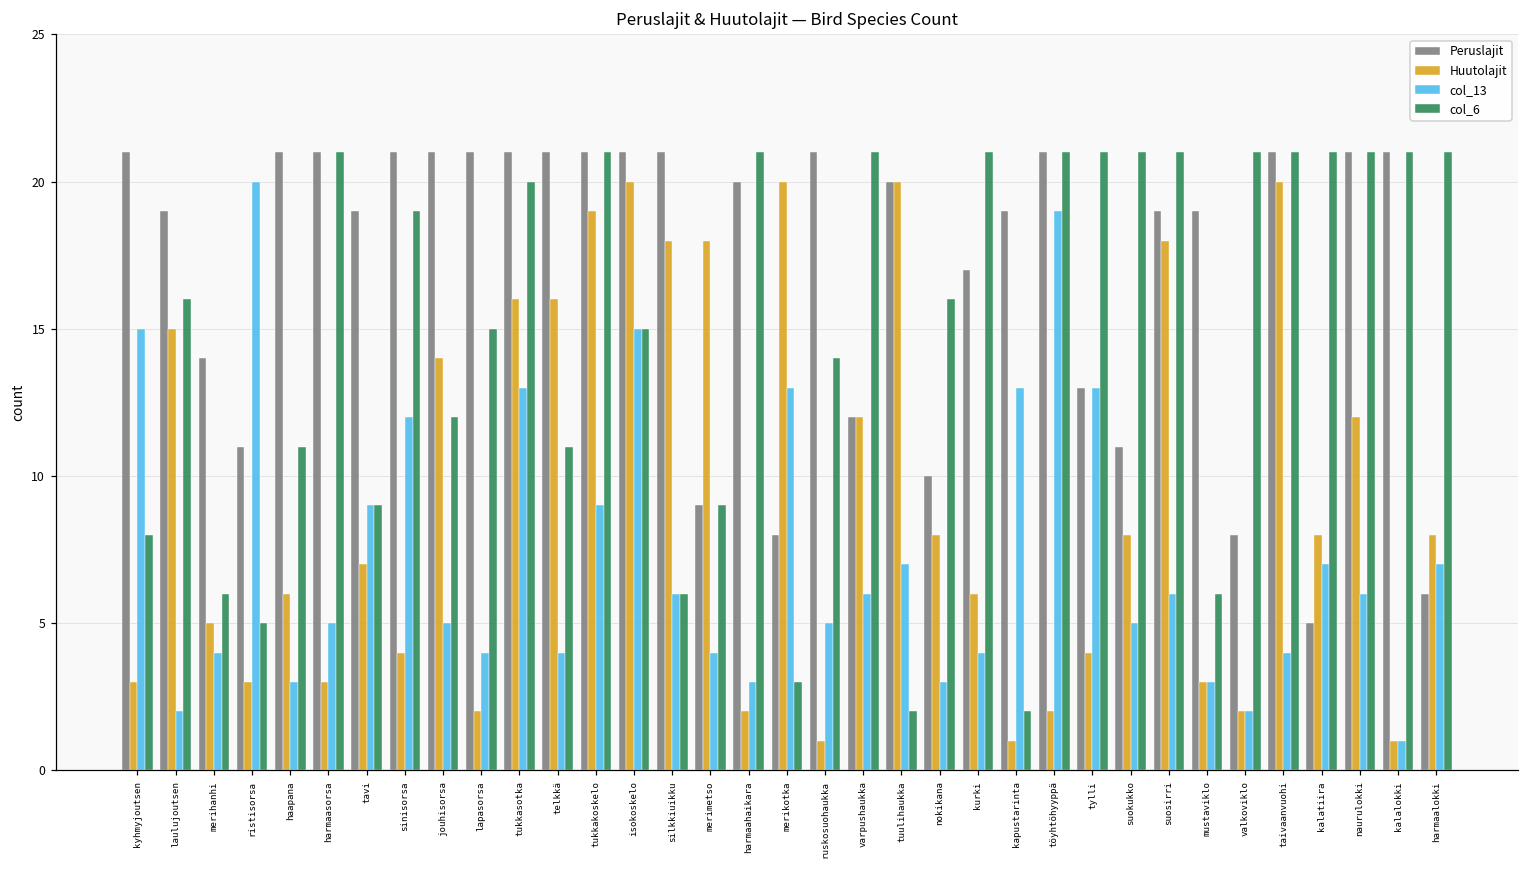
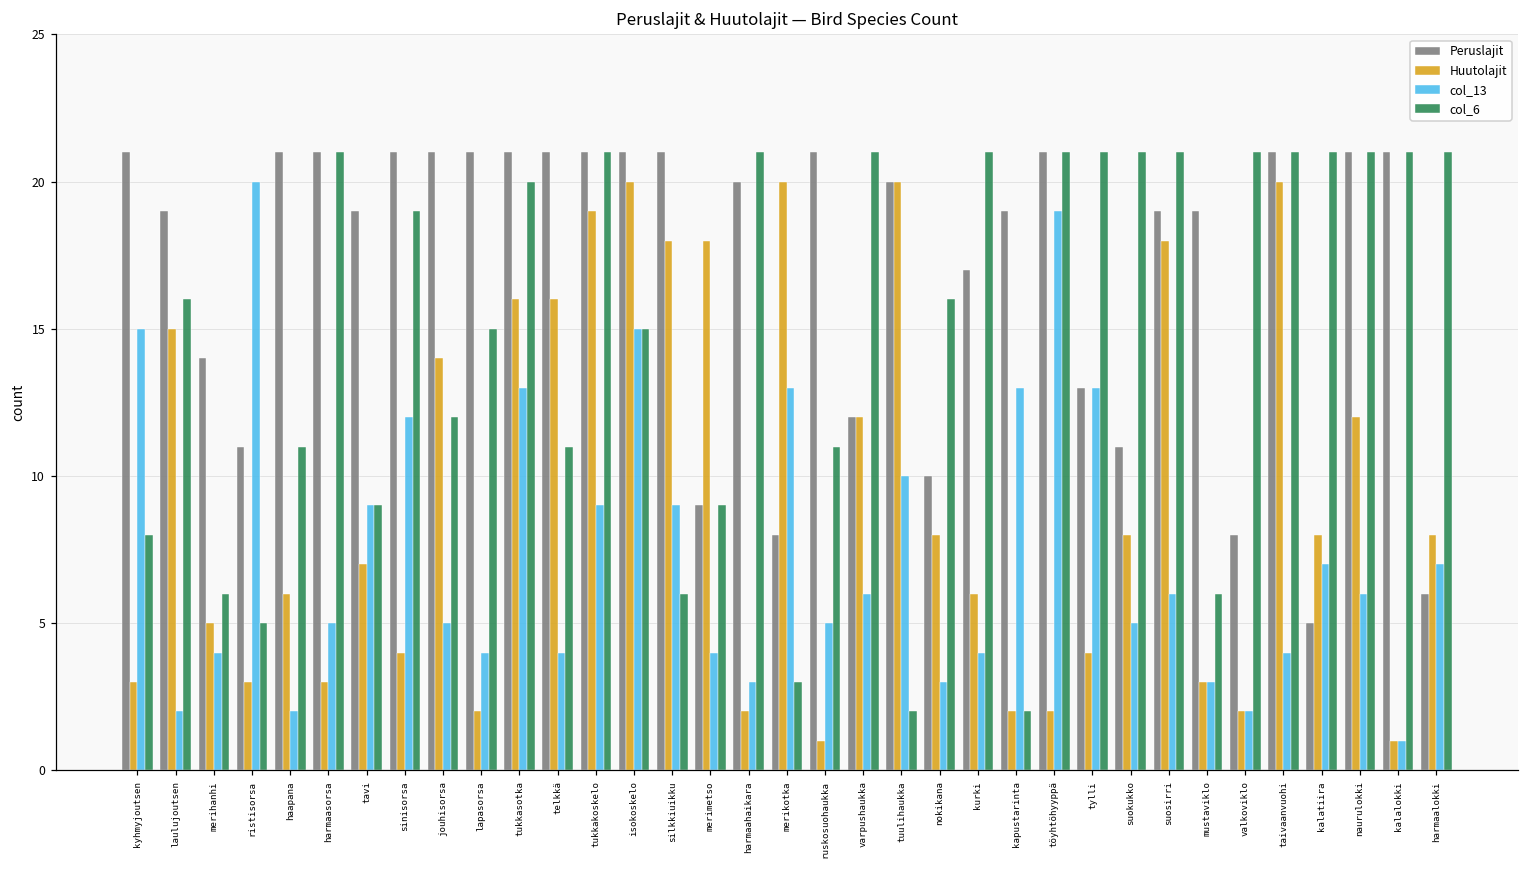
col_13, haapana: 3 -> 2
col_13, silkkiuikku: 6 -> 9
col_6, ruskosuohaukka: 14 -> 11
col_13, tuulihaukka: 7 -> 10
Huutolajit, kapustarinta: 1 -> 2
